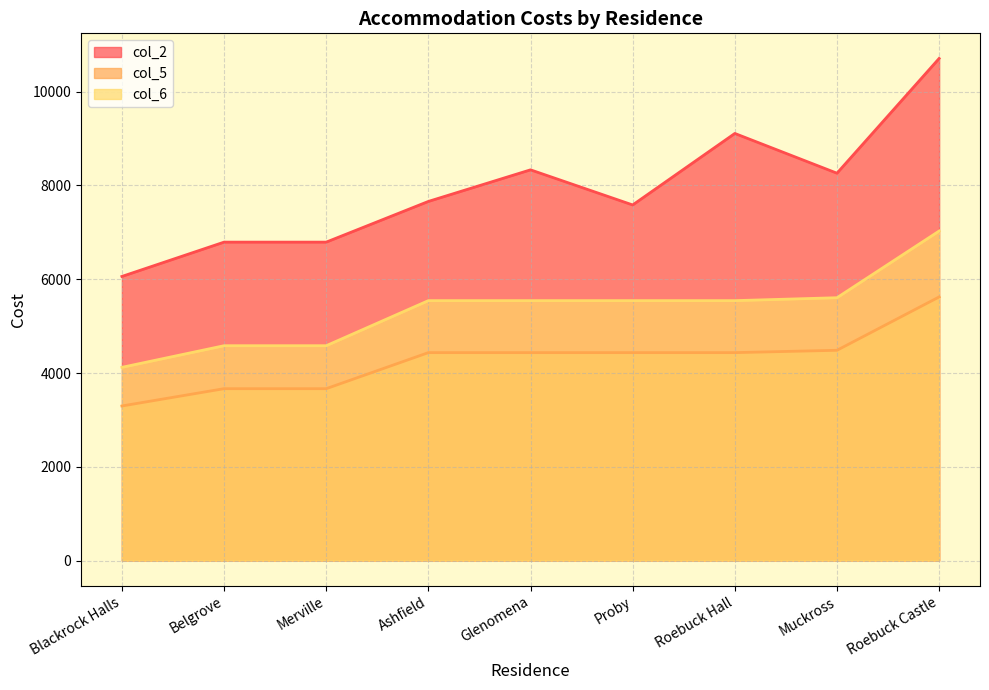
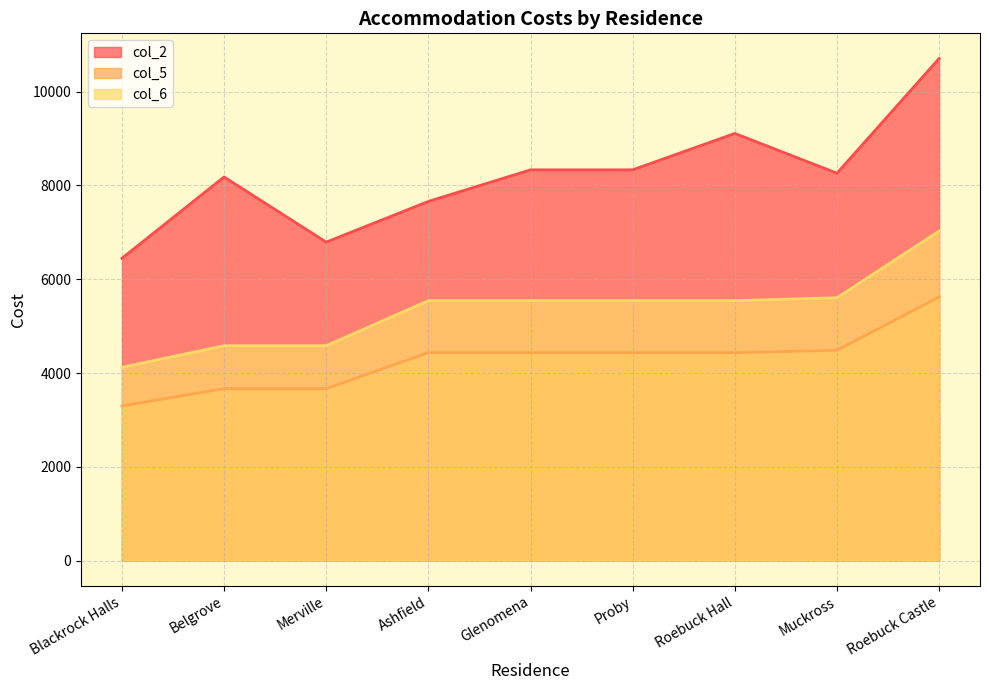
col_2, Blackrock Halls: 6100 -> 6400
col_2, Belgrove: 6800 -> 8200
col_2, Proby: 7600 -> 8300
